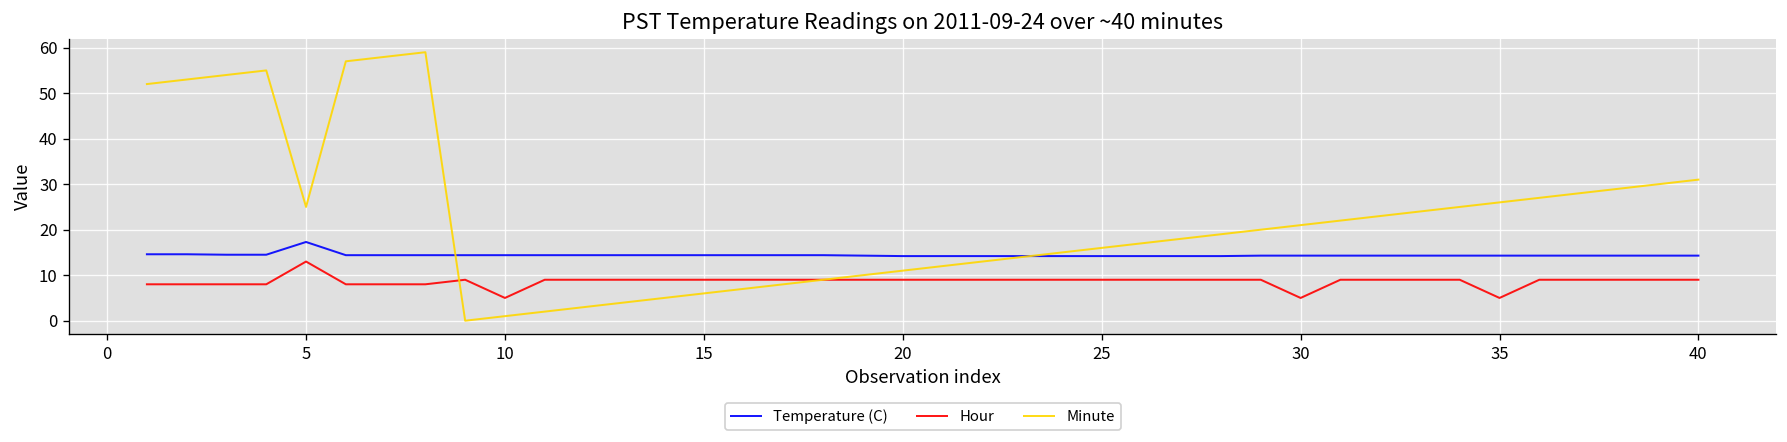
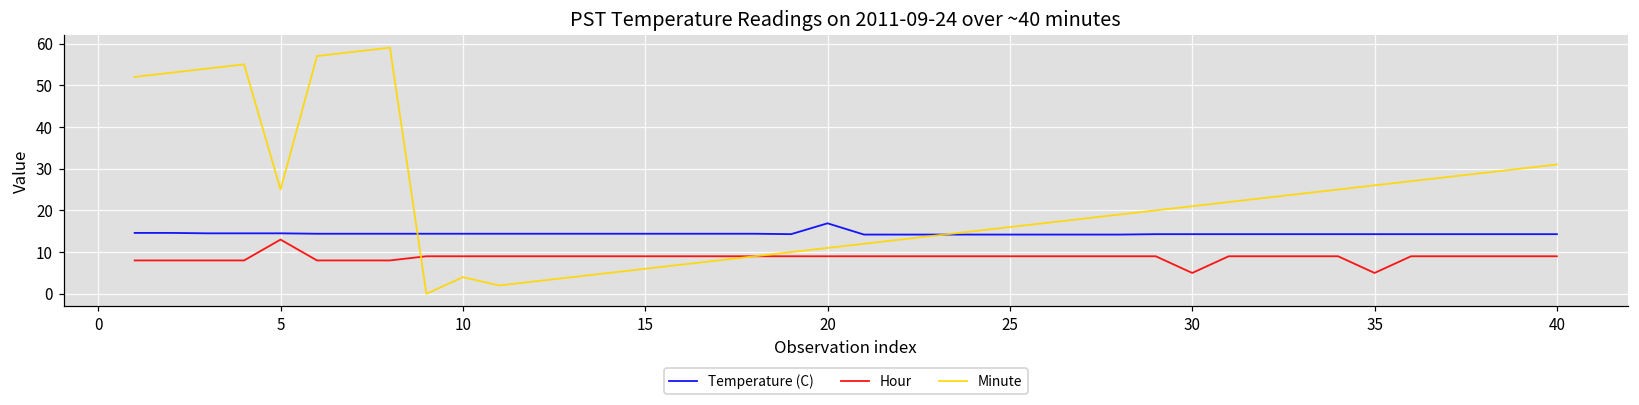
Temperature (C), 5: 17 -> 15
Hour, 10: 5 -> 9
Minute, 10: 1 -> 4
Temperature (C), 20: 14 -> 17
